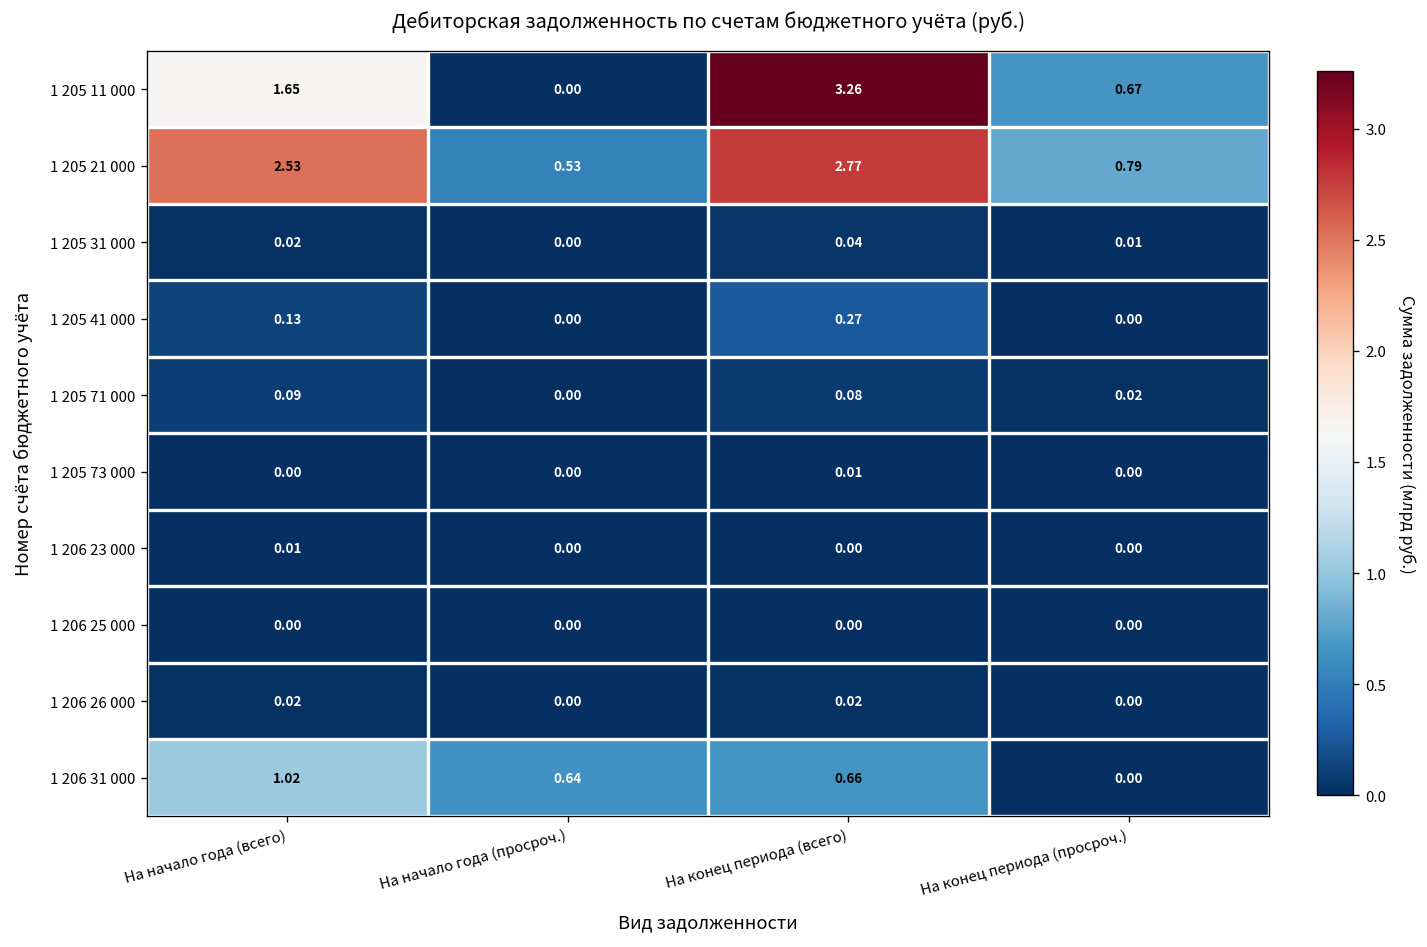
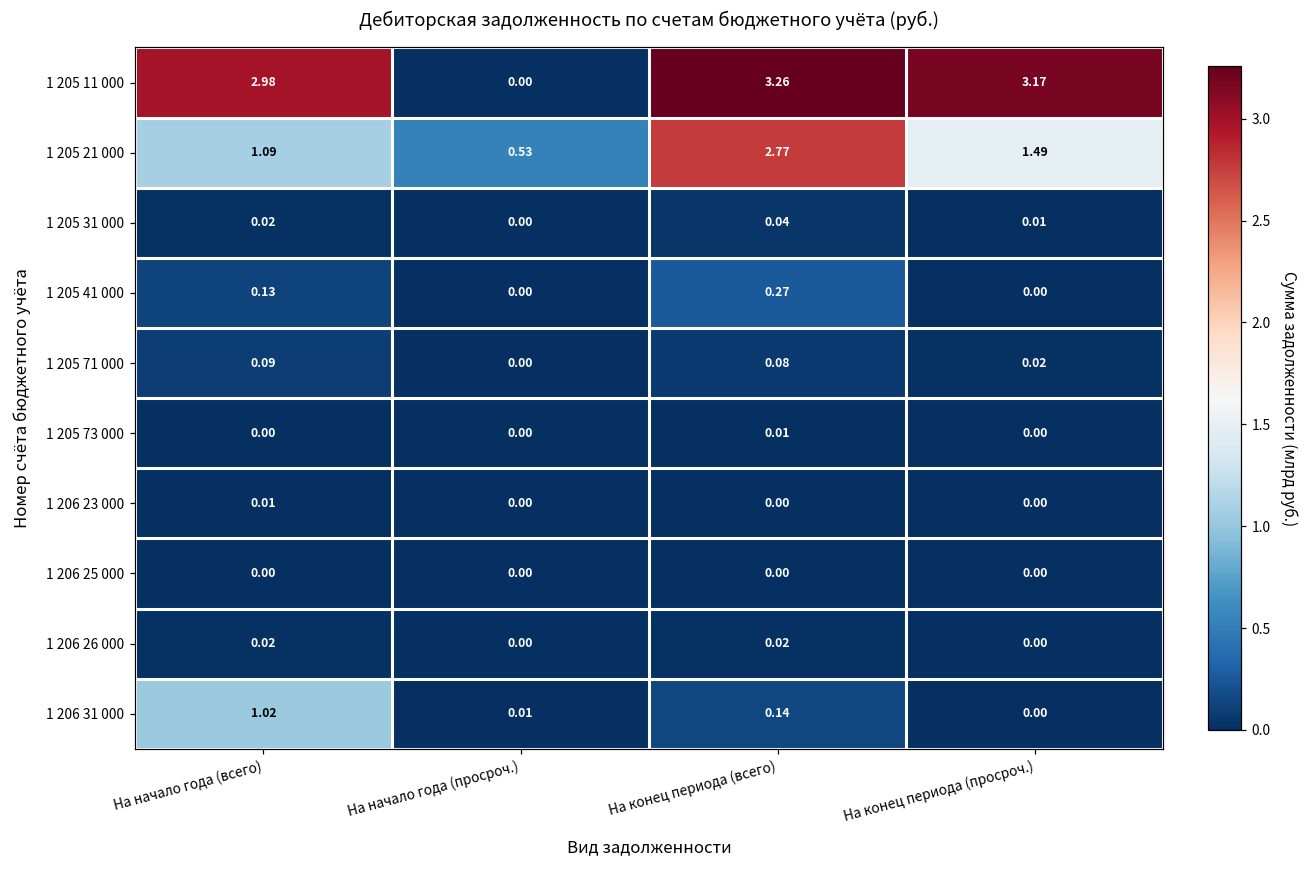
1 205 11 000, На начало года (всего): 1.65 -> 2.98
1 205 11 000, На конец периода (просроч.): 0.67 -> 3.17
1 205 21 000, На начало года (всего): 2.53 -> 1.09
1 205 21 000, На конец периода (просроч.): 0.79 -> 1.49
1 206 31 000, На начало года (просроч.): 0.64 -> 0.01
1 206 31 000, На конец периода (всего): 0.66 -> 0.14
